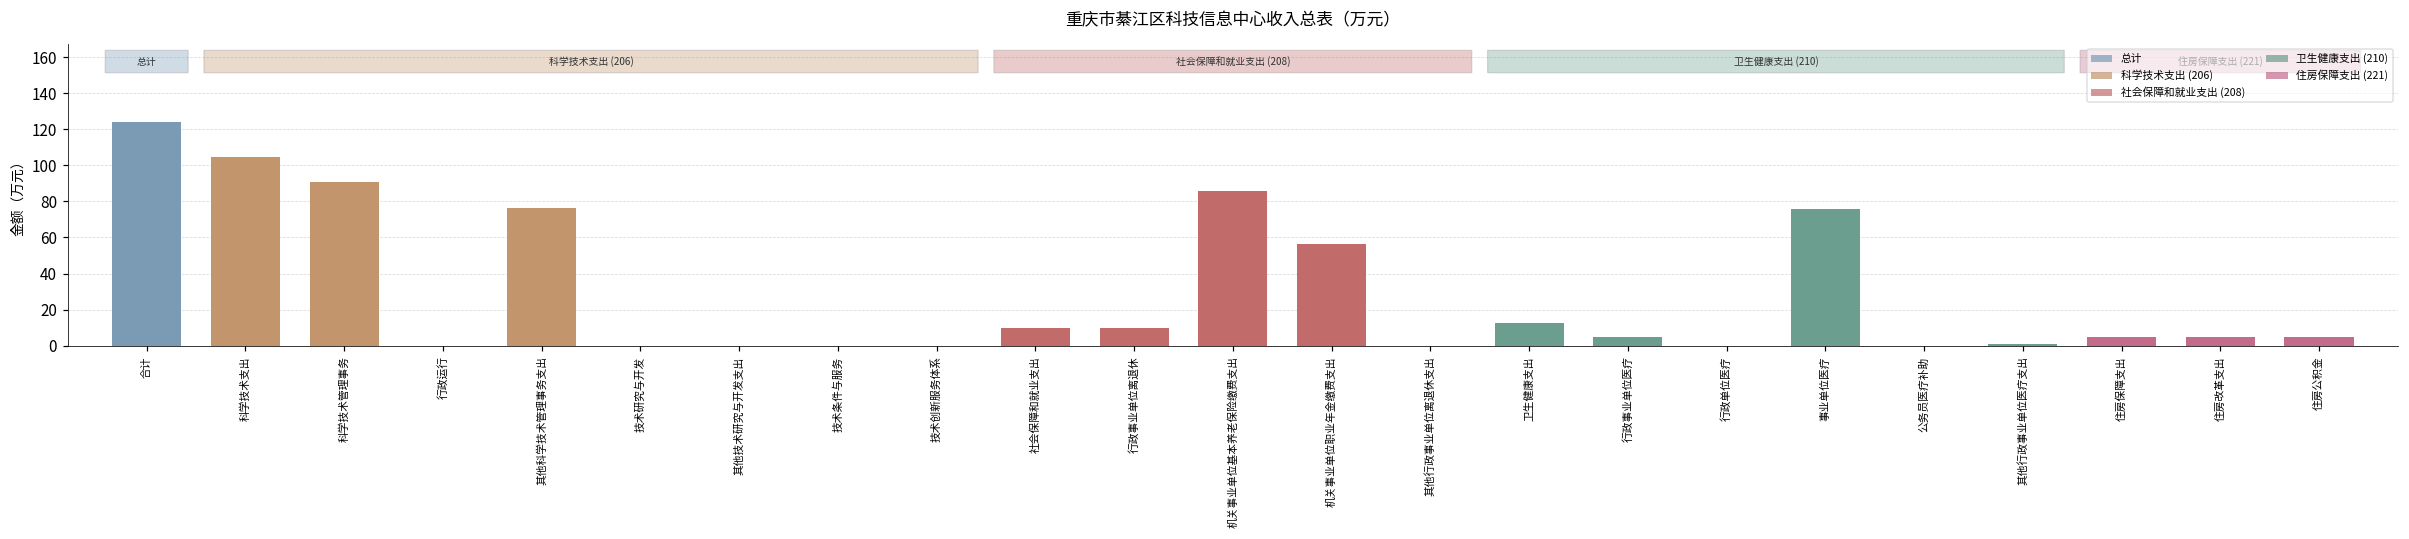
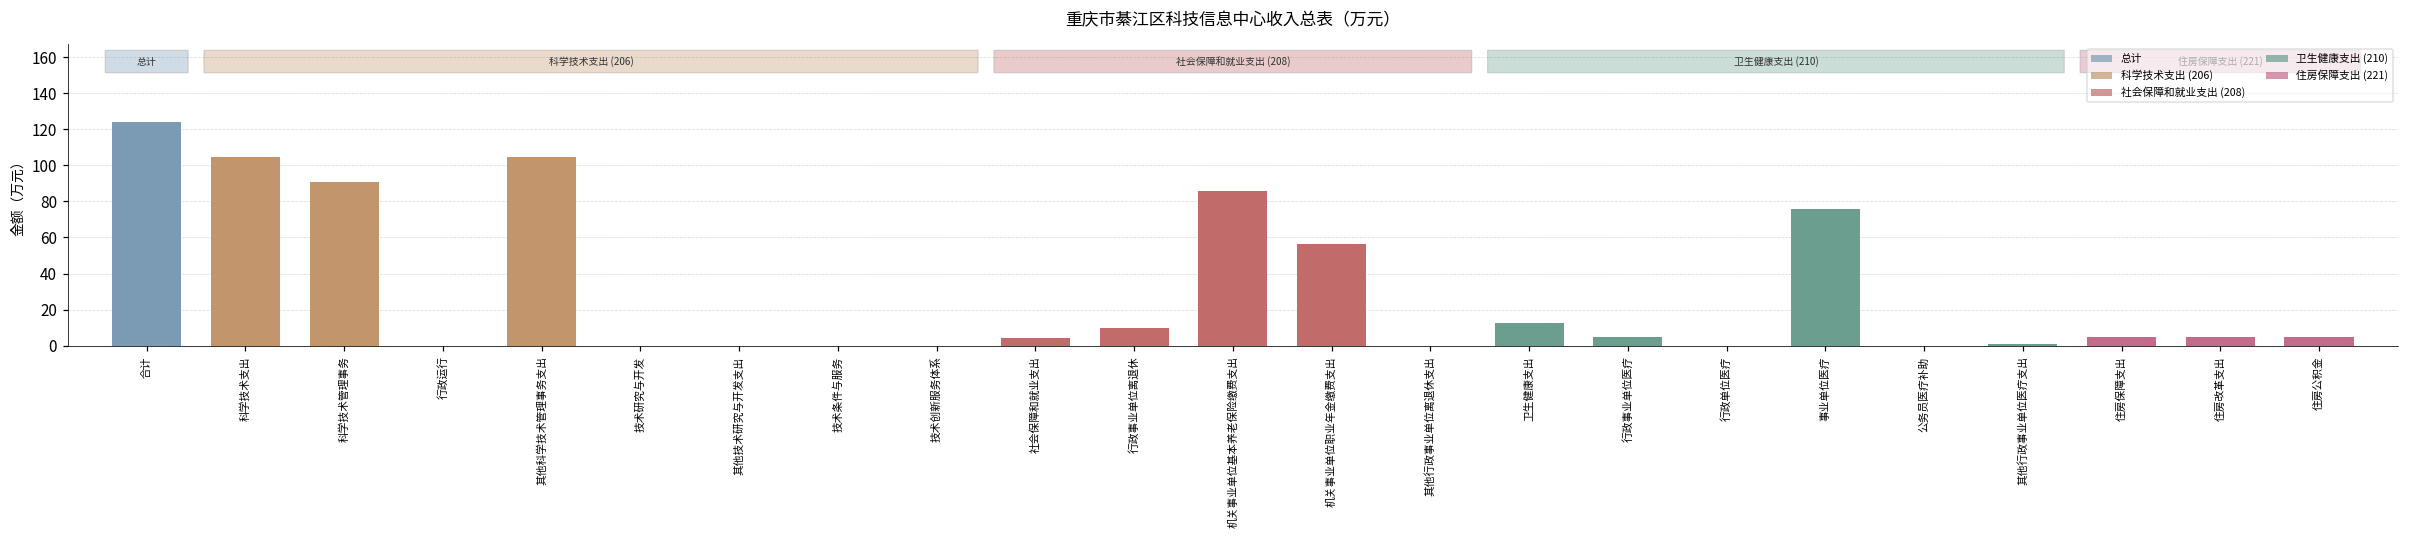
其他科学技术管理事务支出: 77 -> 105
社会保障和就业支出: 10 -> 4
